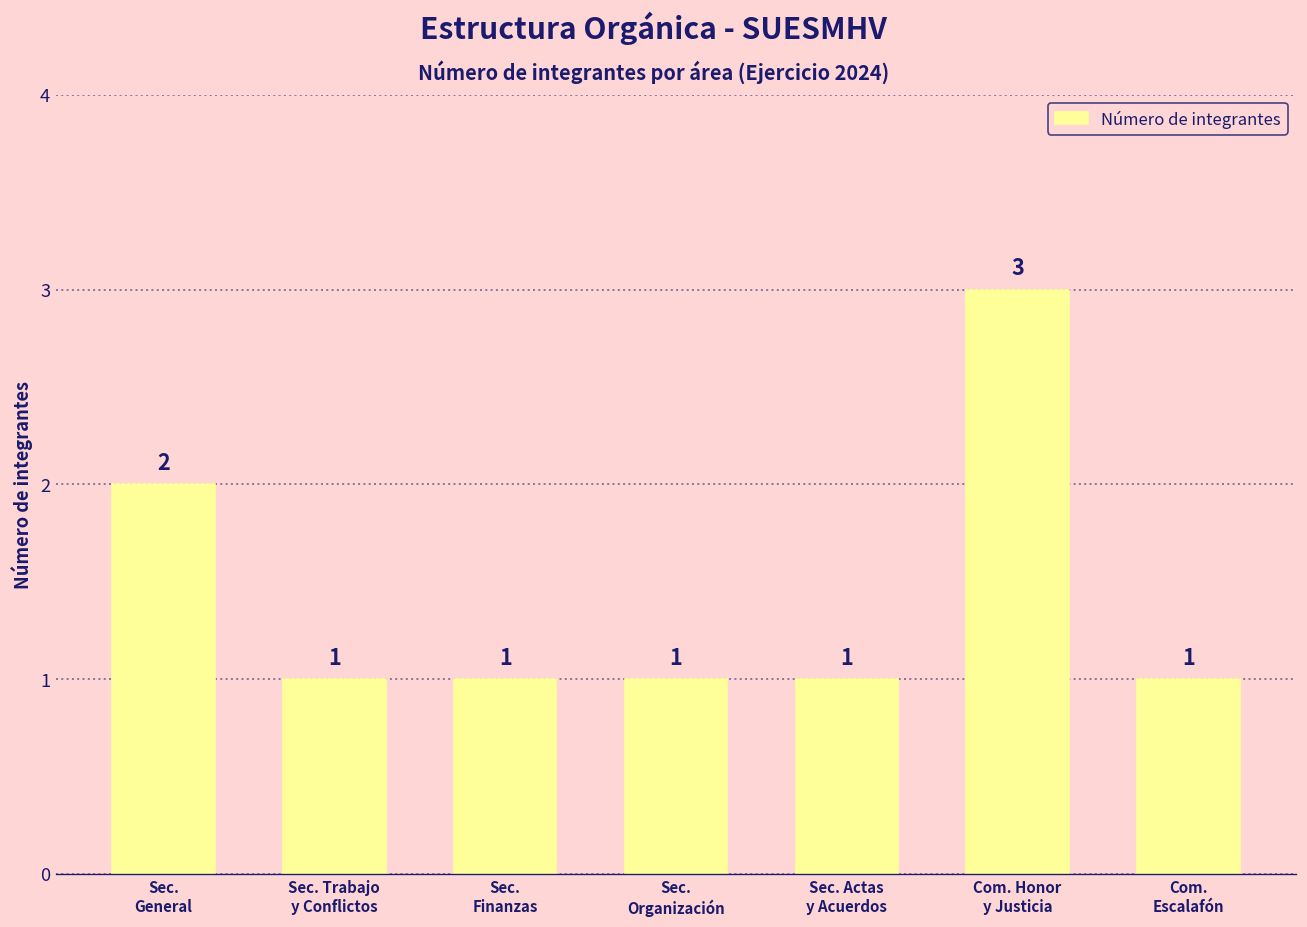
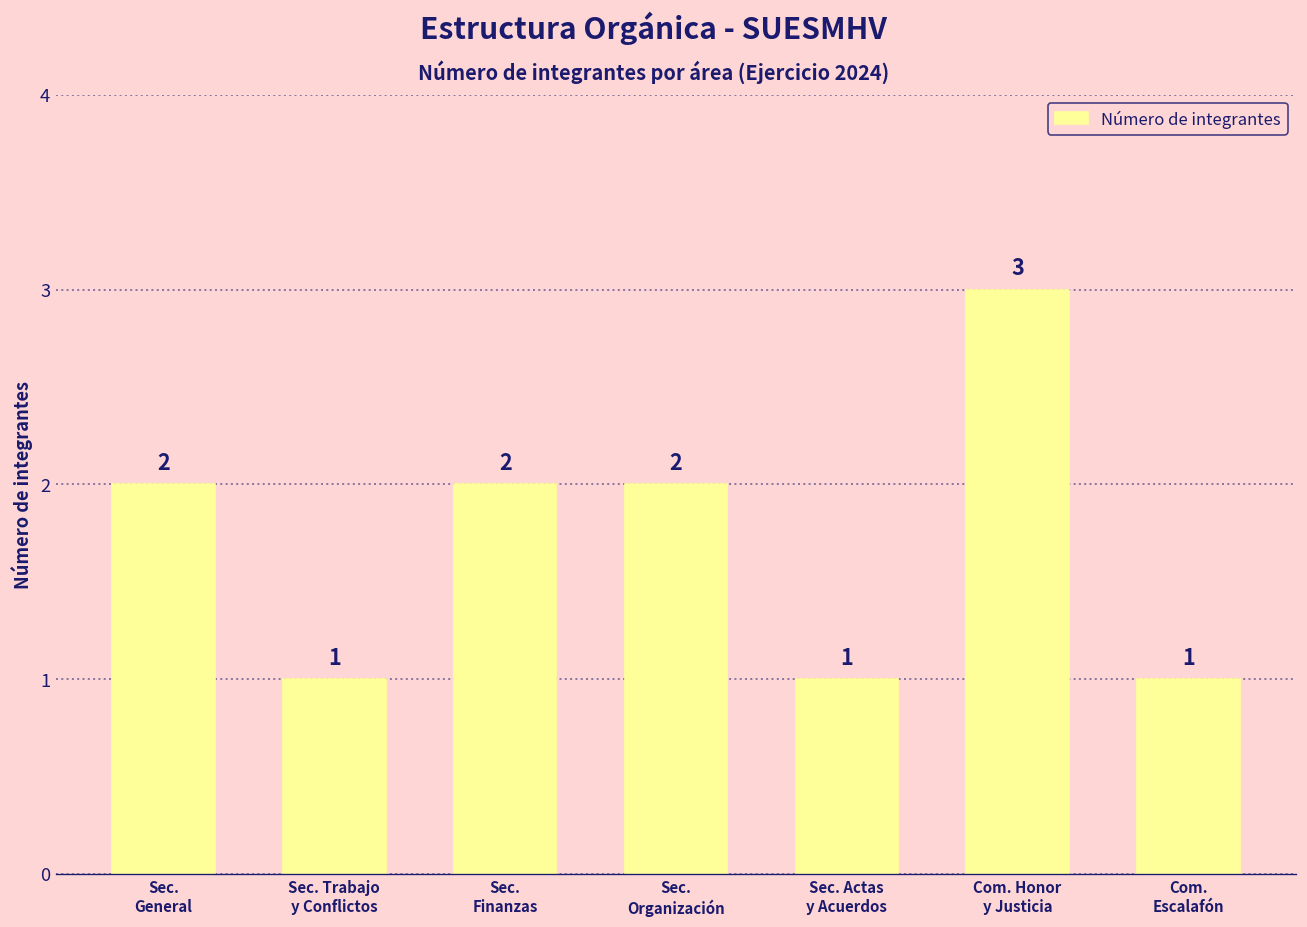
Sec. Finanzas: 1 -> 2
Sec. Organización: 1 -> 2
